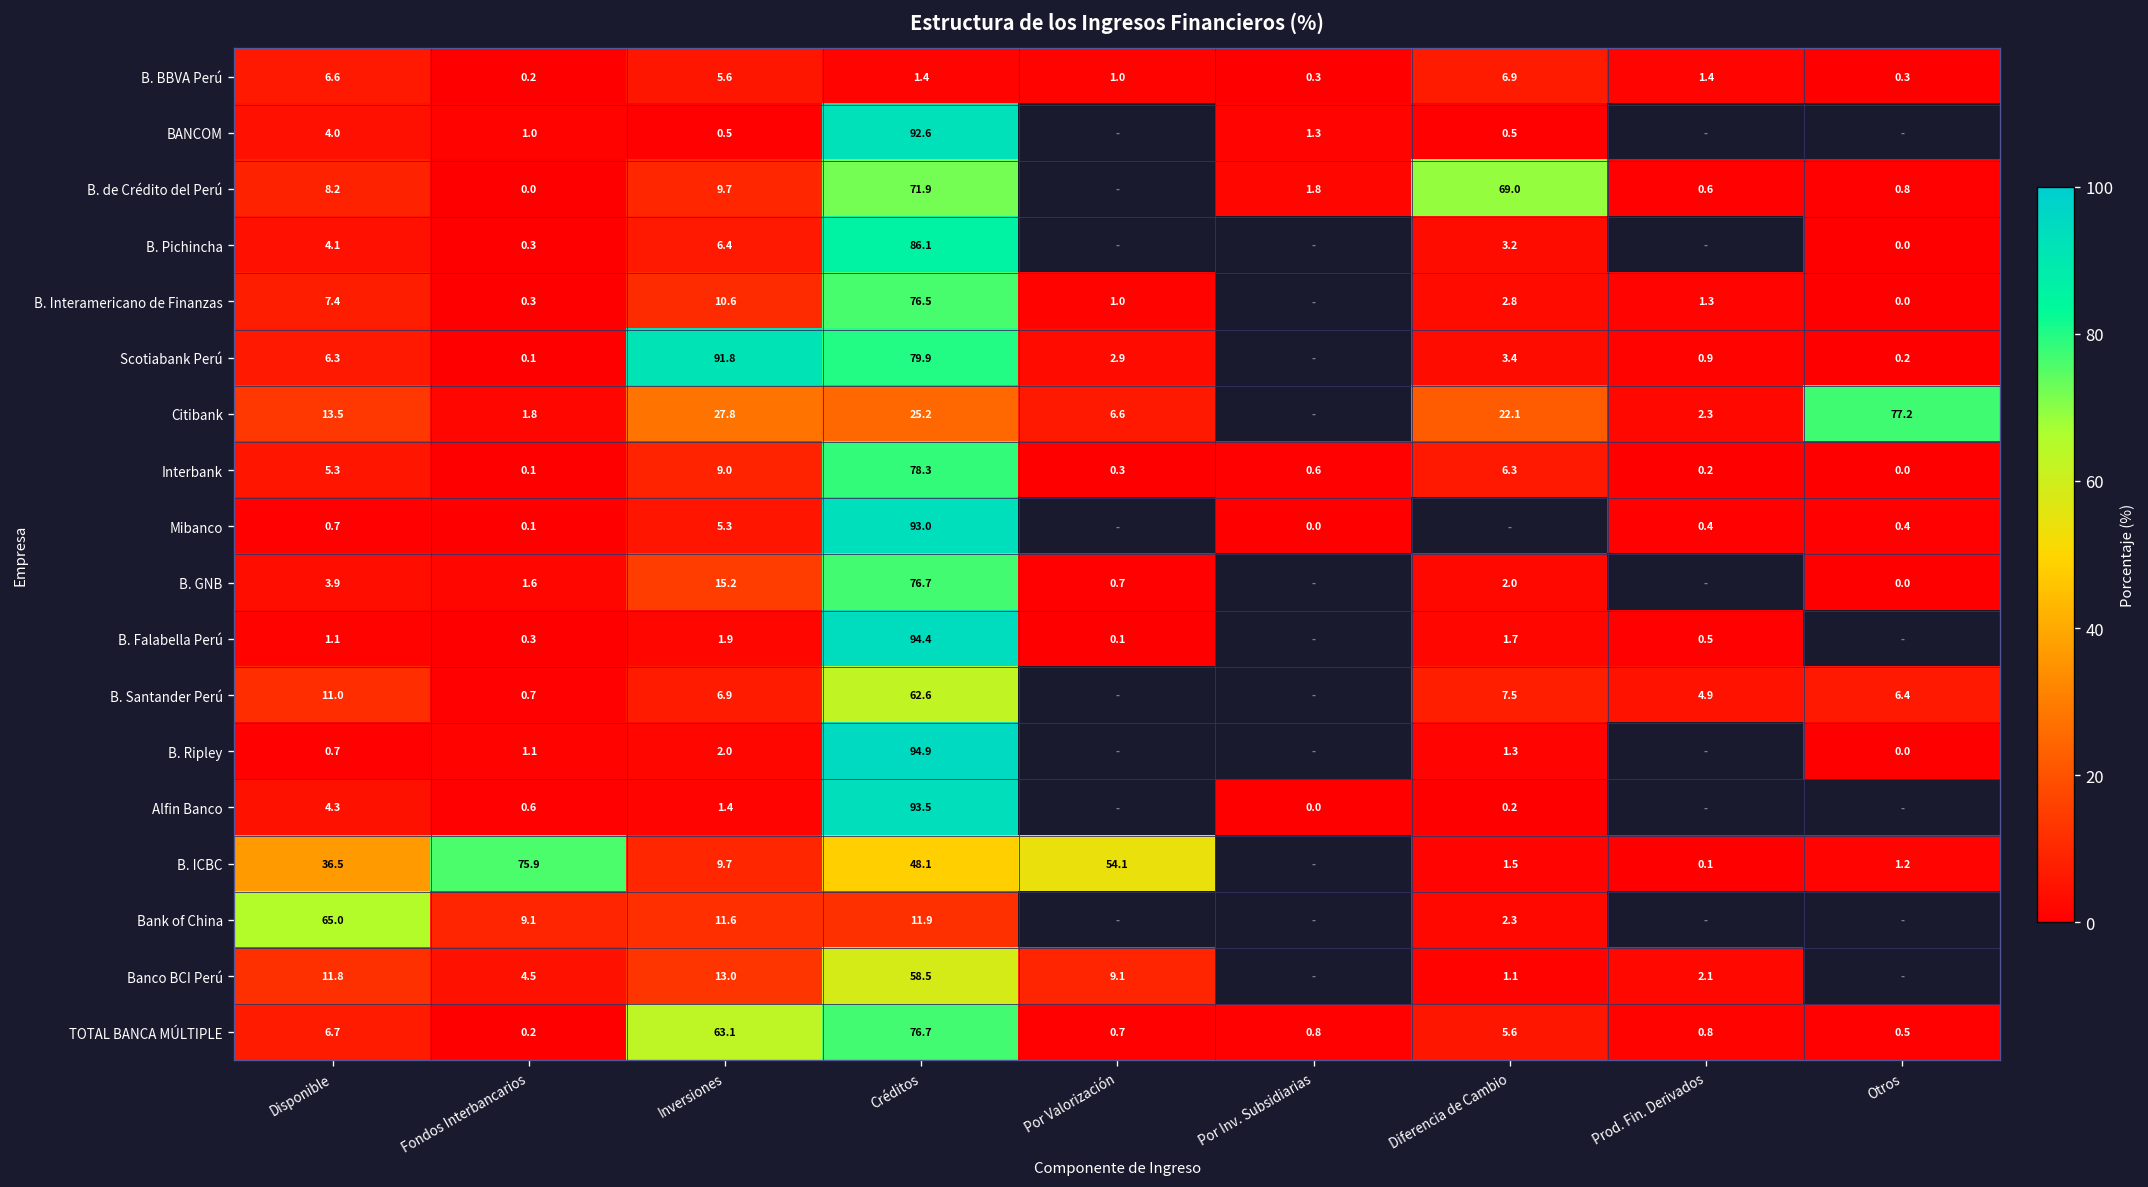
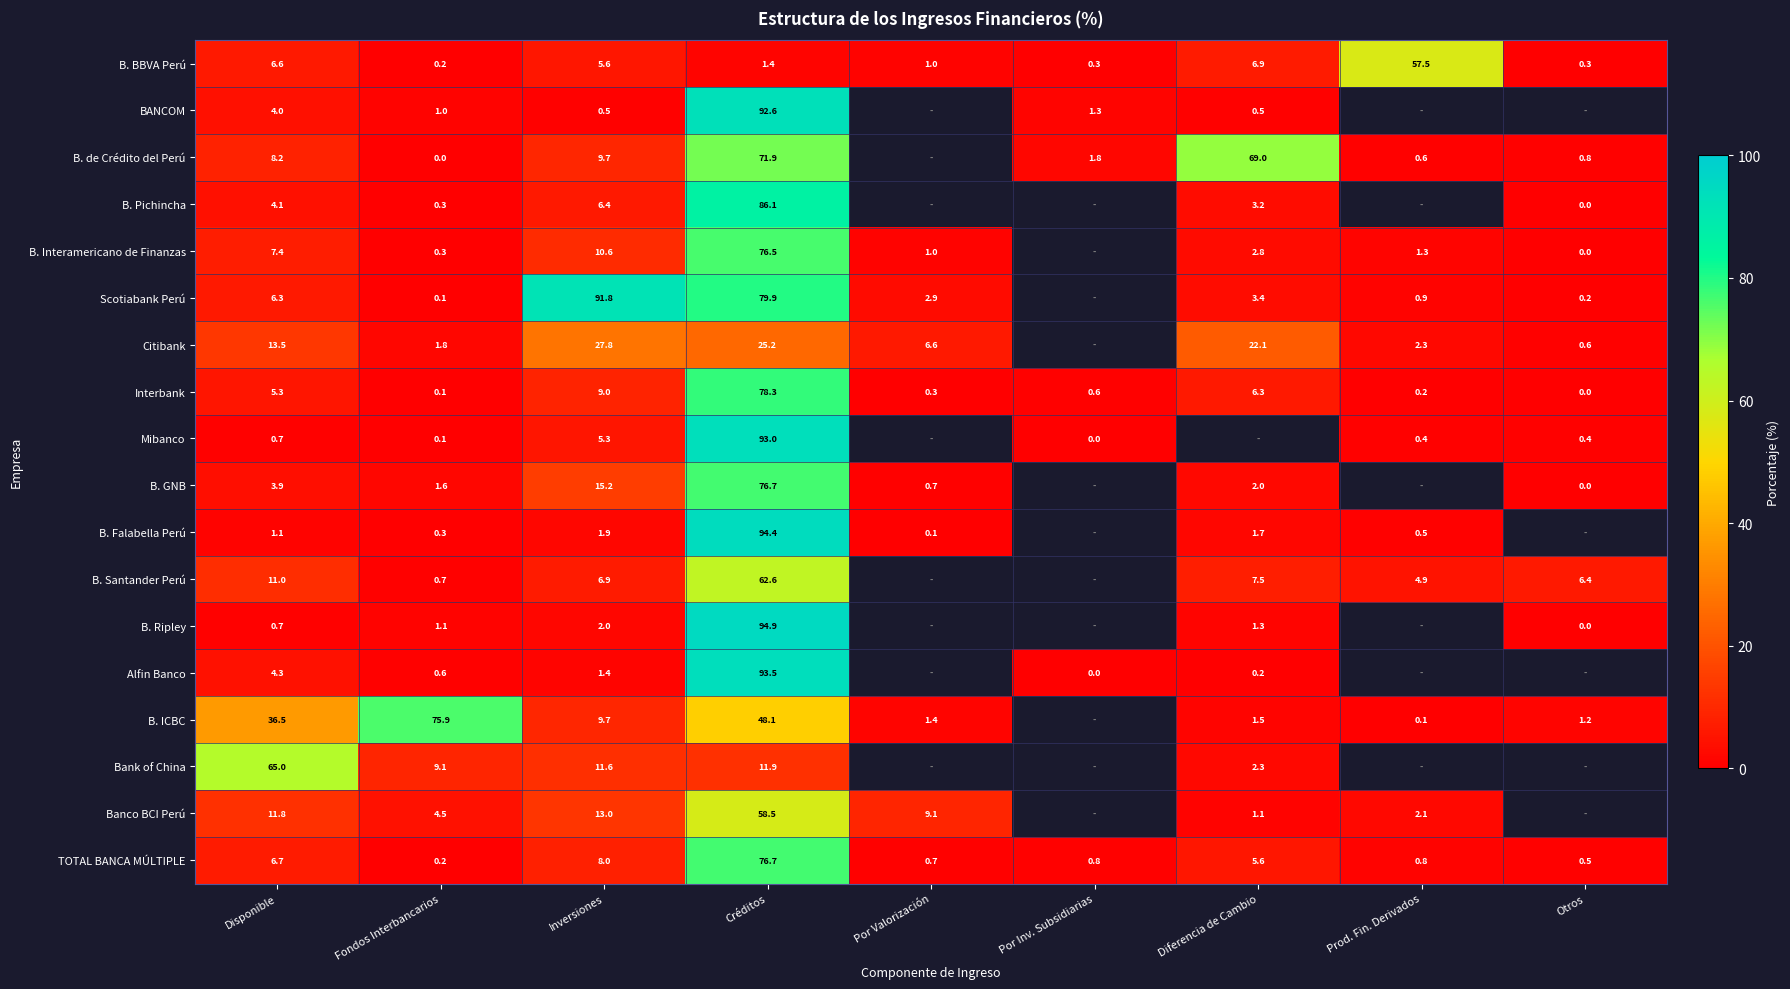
B. BBVA Perú, Prod. Fin. Derivados: 1.4 -> 57.5
Citibank, Otros: 77.2 -> 0.6
B. ICBC, Por Valorización: 54.1 -> 1.4
TOTAL BANCA MÚLTIPLE, Inversiones: 63.1 -> 8.0
